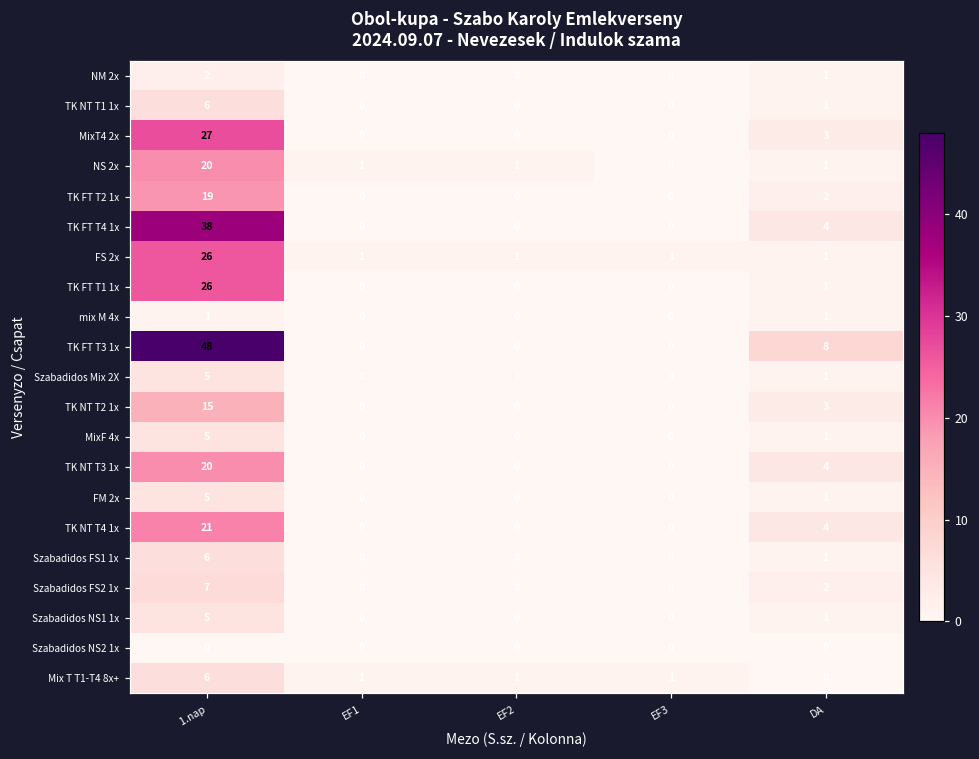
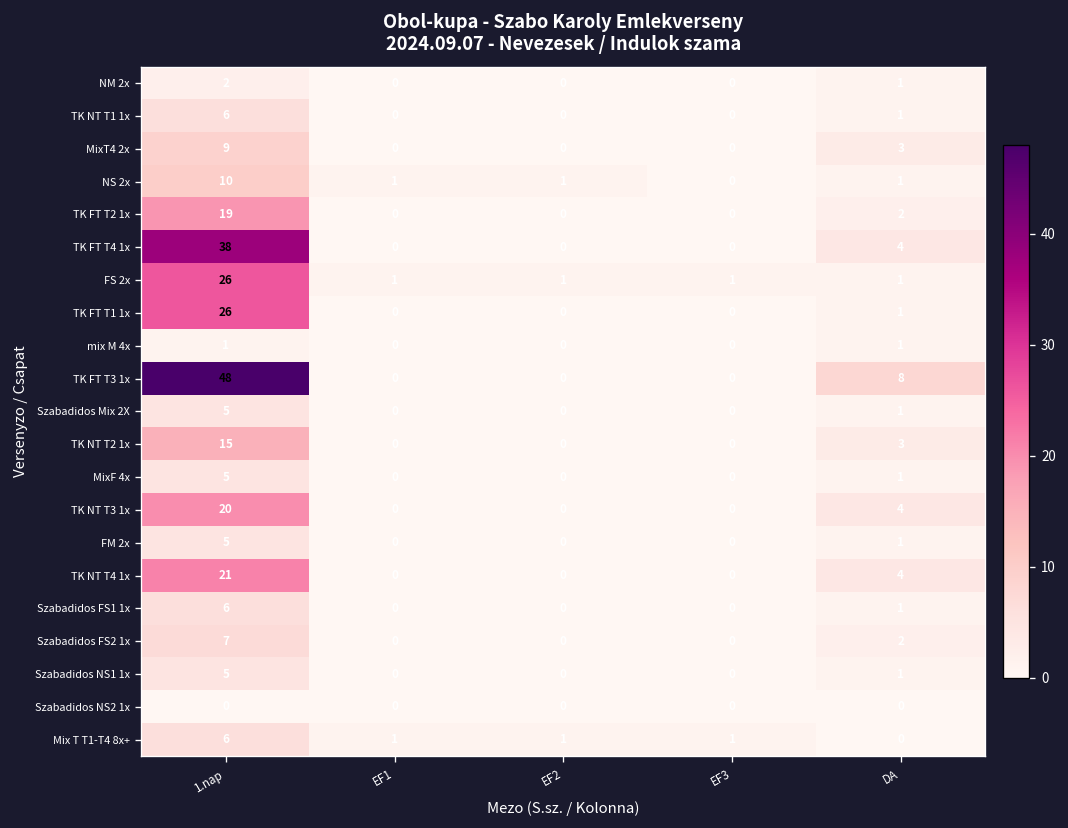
MixT4 2x, 1.nap: 27 -> 9
NS 2x, 1.nap: 20 -> 10
